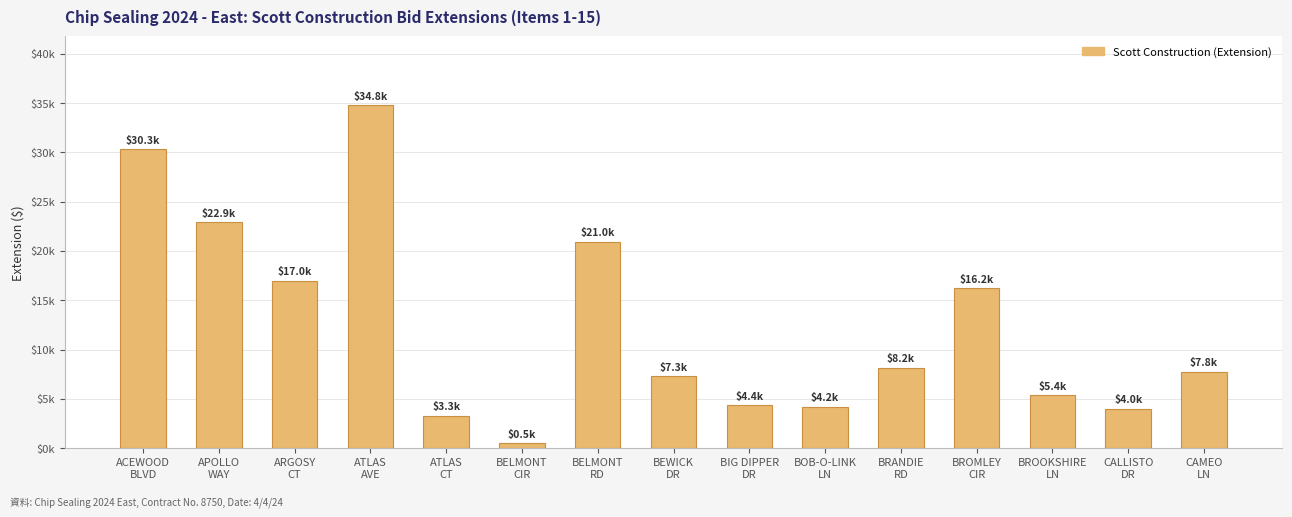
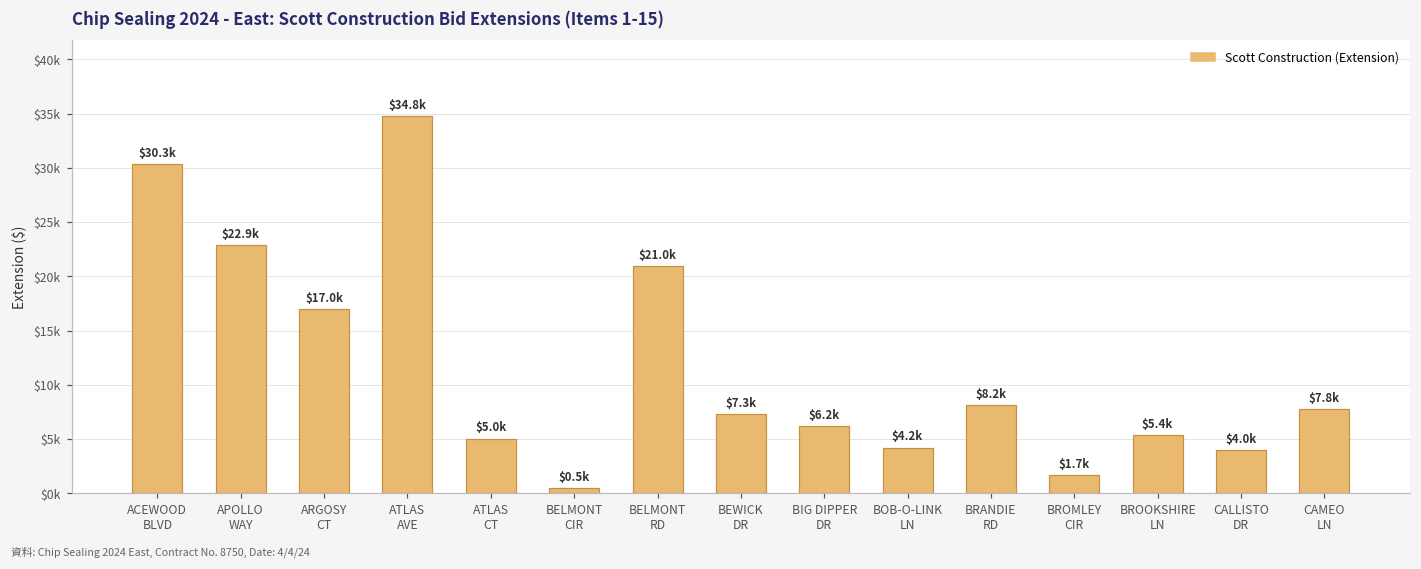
ATLAS CT: $3.3k -> $5.0k
BIG DIPPER DR: $4.4k -> $6.2k
BROMLEY CIR: $16.2k -> $1.7k
